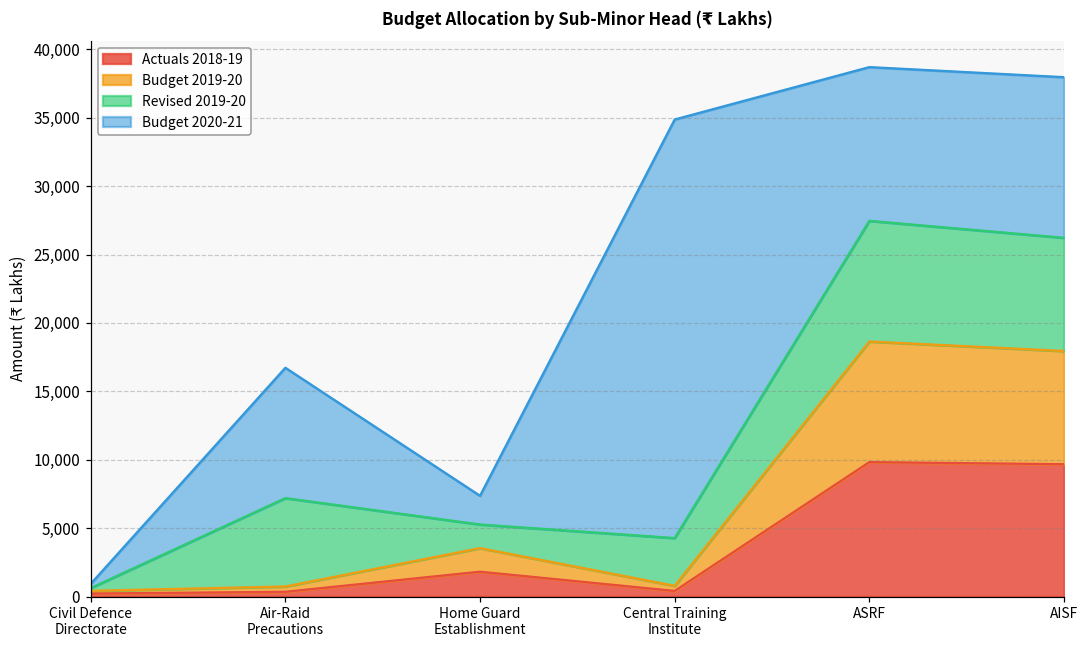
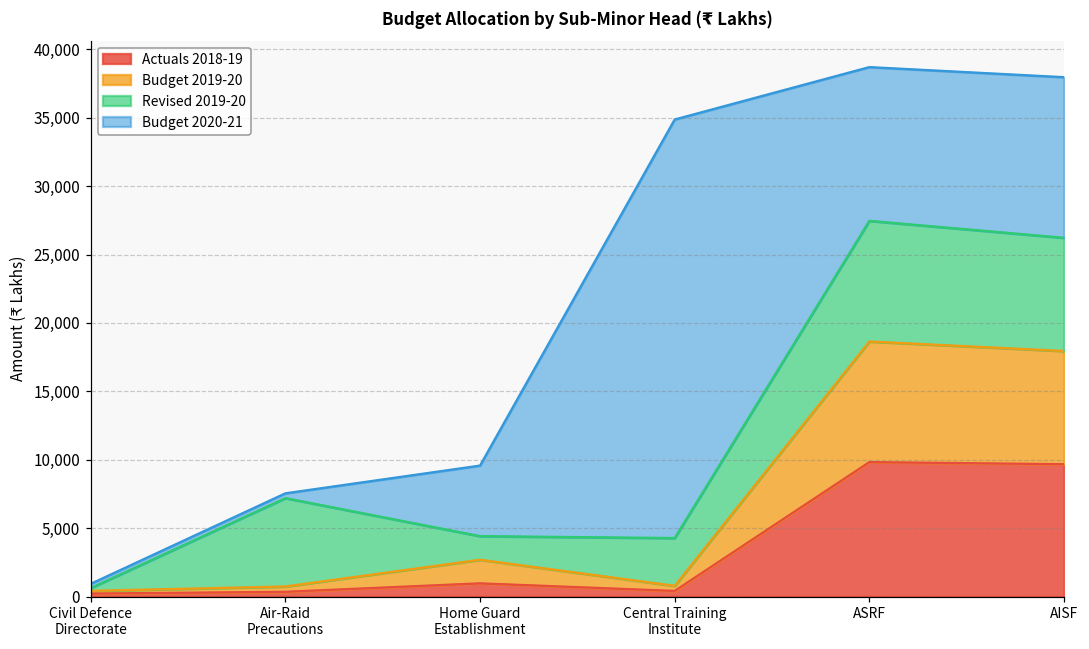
Budget 2020-21, Air-Raid Precautions: 9,500 -> 300
Actuals 2018-19, Home Guard Establishment: 1,800 -> 1,000
Budget 2020-21, Home Guard Establishment: 2,100 -> 5,200
